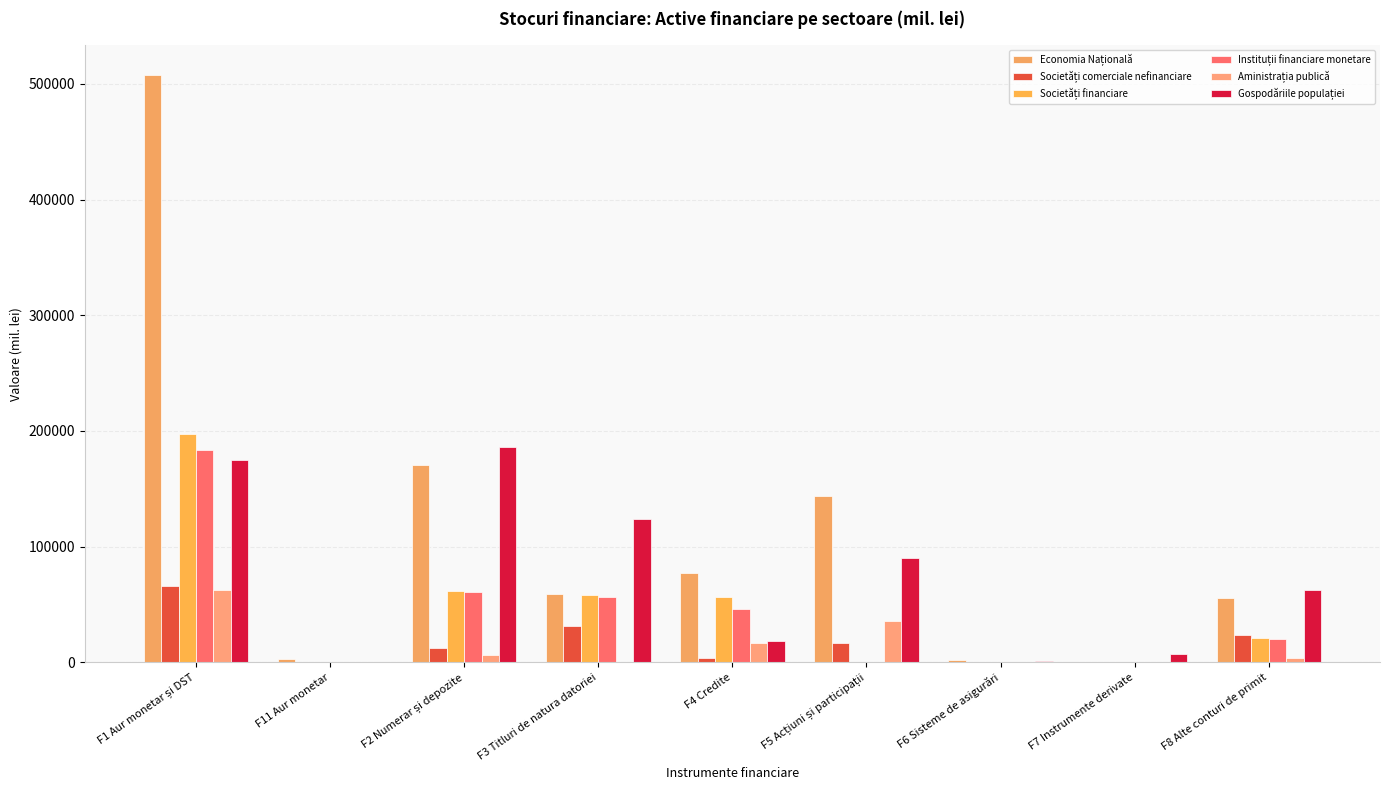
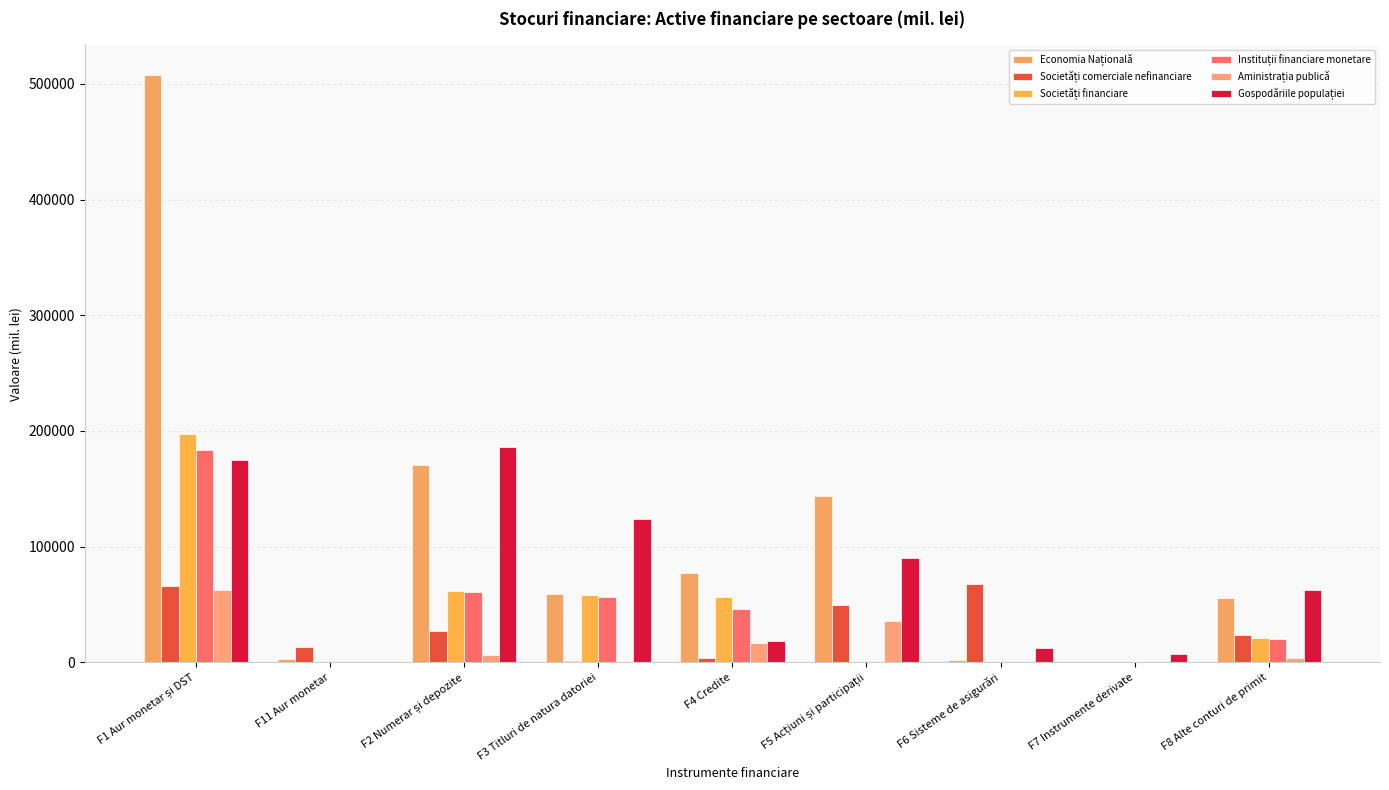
Societăți comerciale nefinanciare, F11 Aur monetar: 0 -> 13000
Societăți comerciale nefinanciare, F2 Numerar și depozite: 12000 -> 27000
Societăți comerciale nefinanciare, F3 Titluri de natura datoriei: 31000 -> 1000
Societăți comerciale nefinanciare, F5 Acțiuni și participații: 17000 -> 49000
Societăți comerciale nefinanciare, F6 Sisteme de asigurări: 0 -> 68000
Gospodăriile populației, F6 Sisteme de asigurări: 1000 -> 12000
